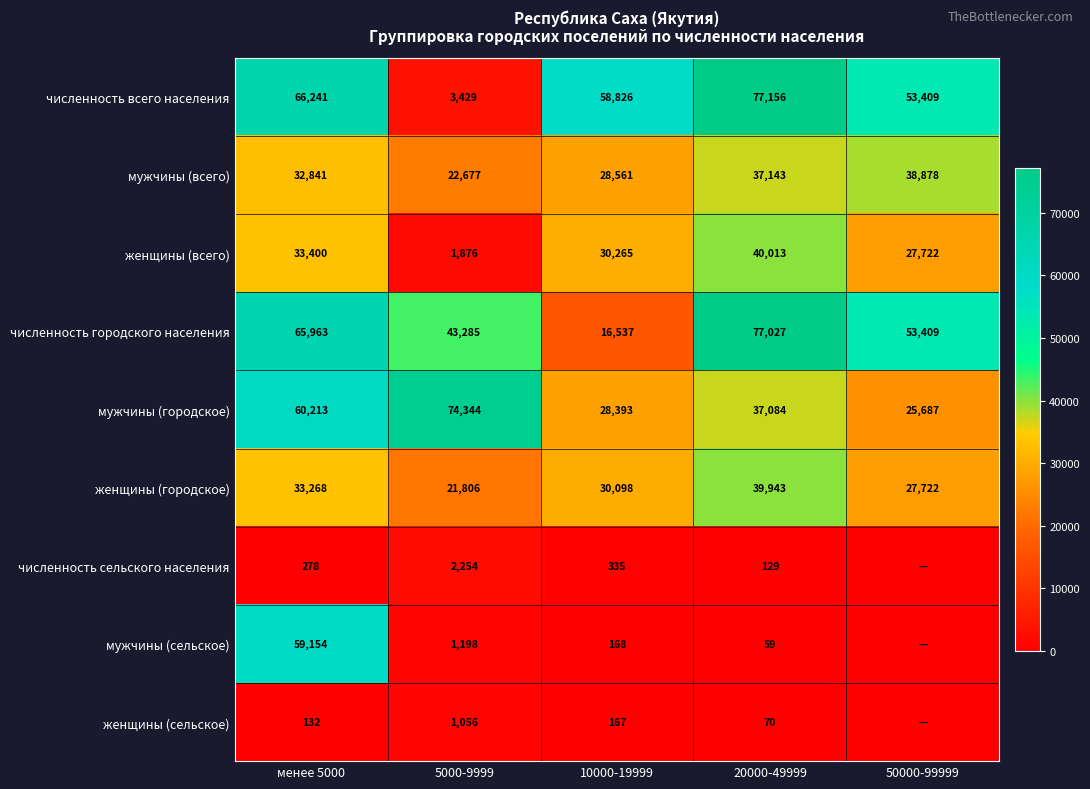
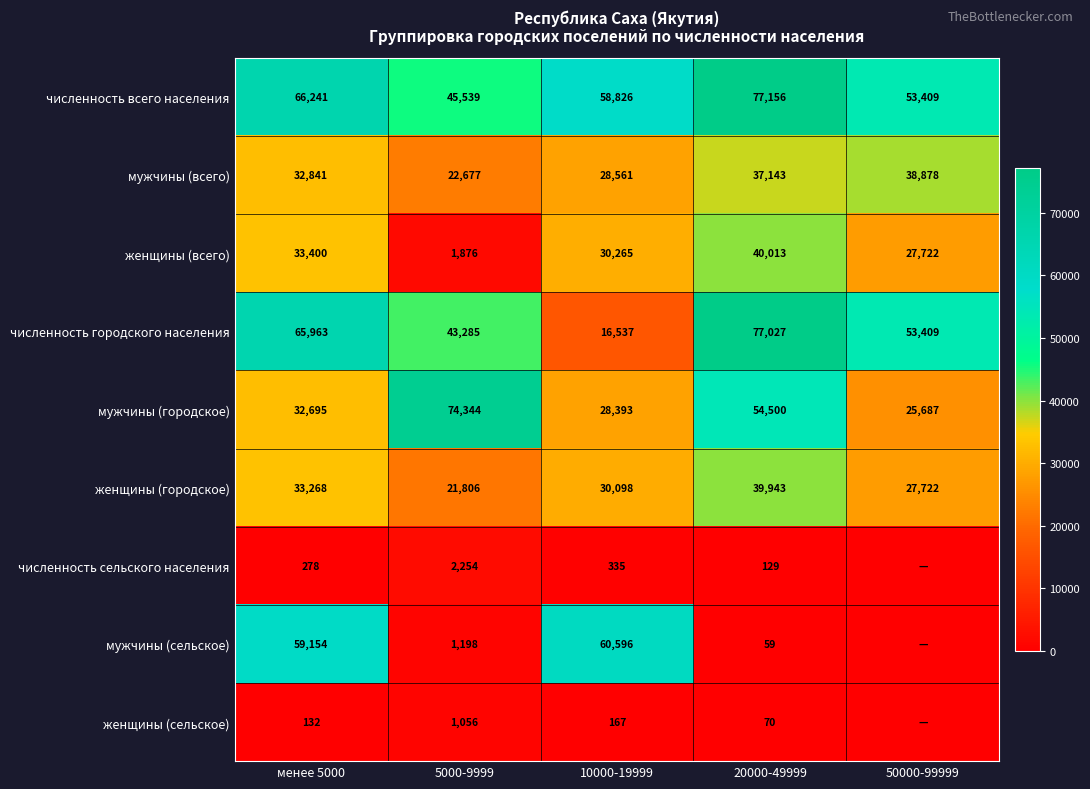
численность всего населения, 5000-9999: 3,429 -> 45,539
мужчины (городское), менее 5000: 60,213 -> 32,695
мужчины (городское), 20000-49999: 37,084 -> 54,500
мужчины (сельское), 10000-19999: 168 -> 60,596
